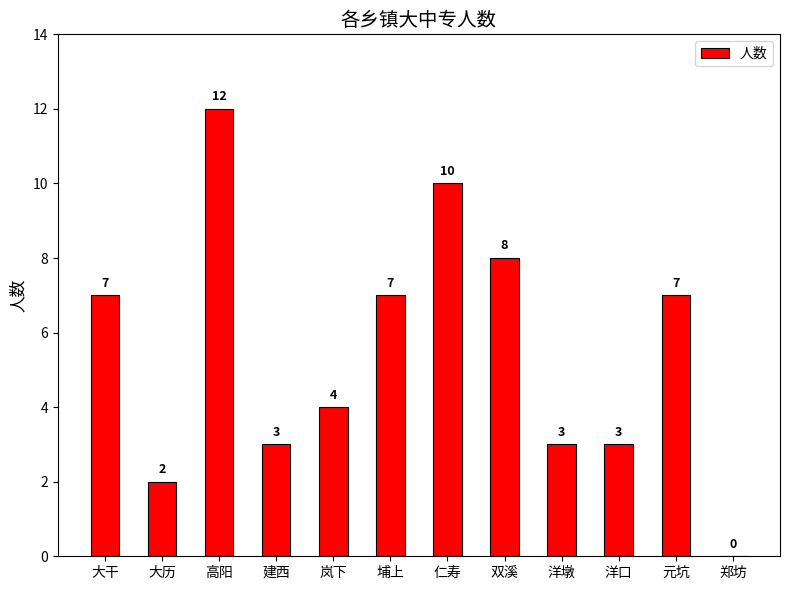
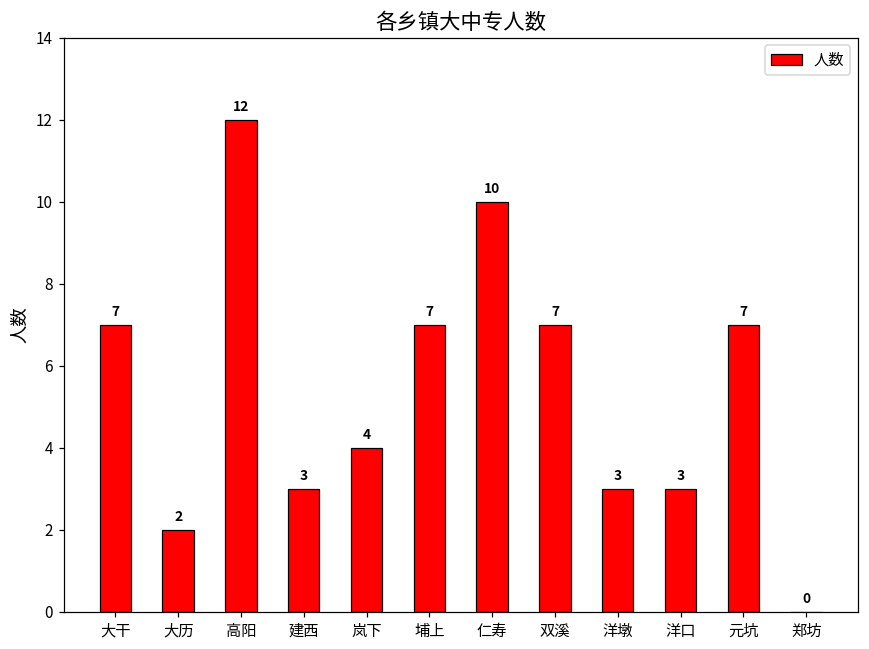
双溪: 8 -> 7
